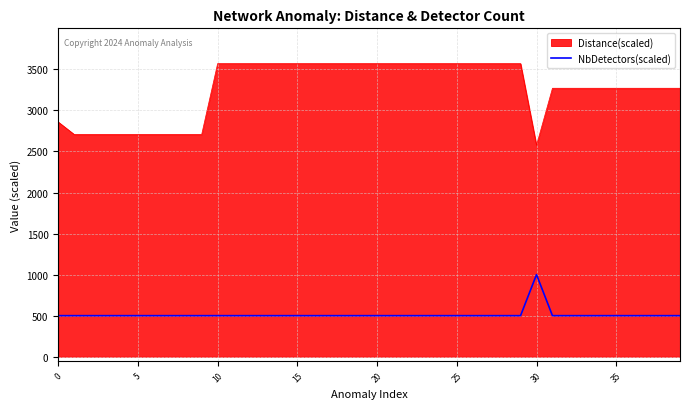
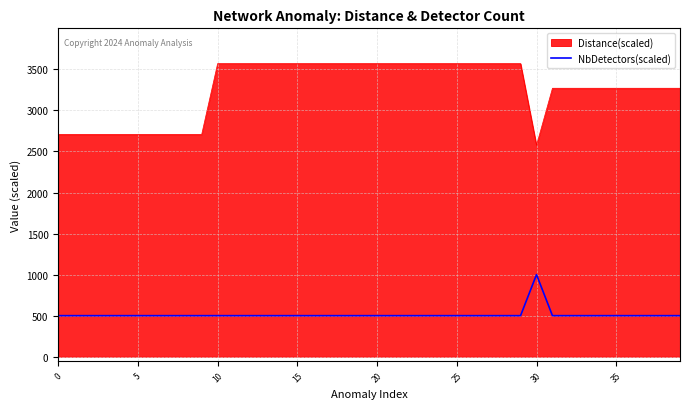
Distance(scaled), 0: 2900 -> 2700
